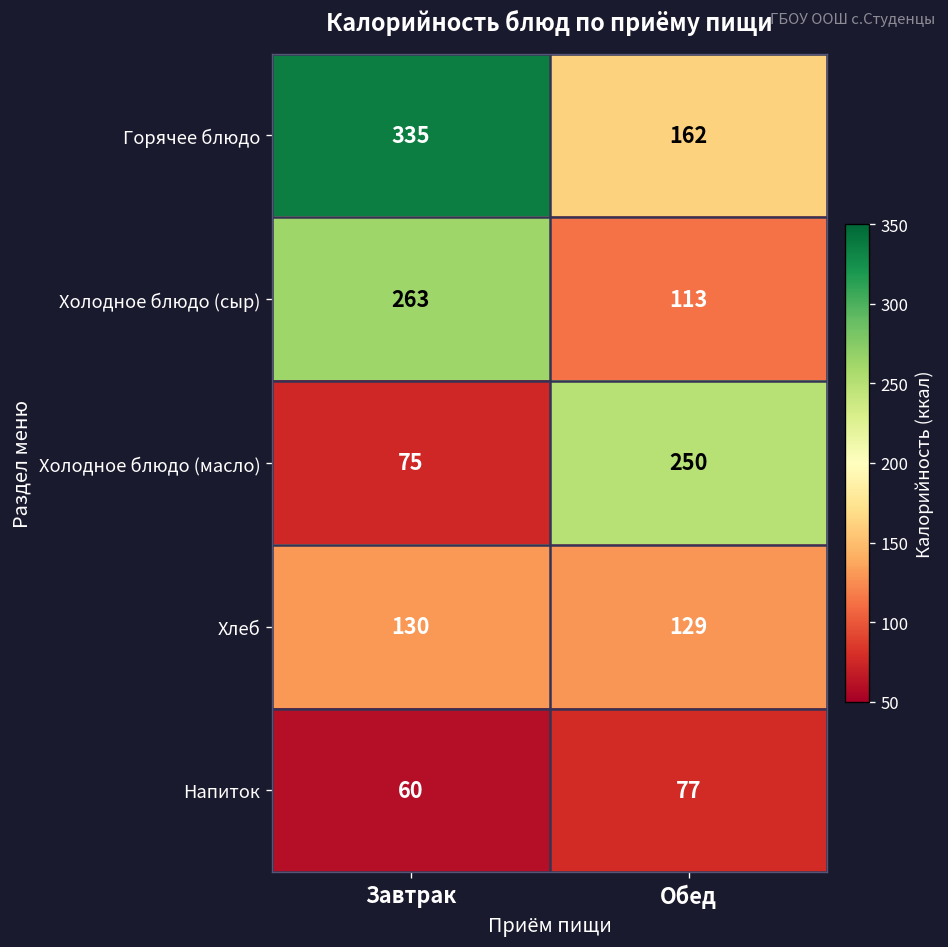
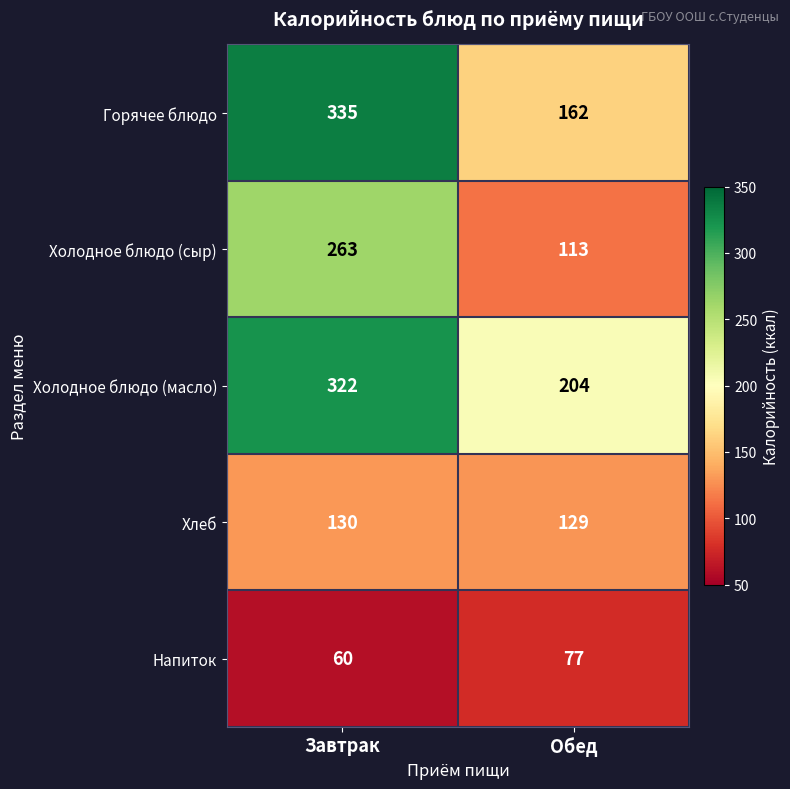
Холодное блюдо (масло), Завтрак: 75 -> 322
Холодное блюдо (масло), Обед: 250 -> 204
